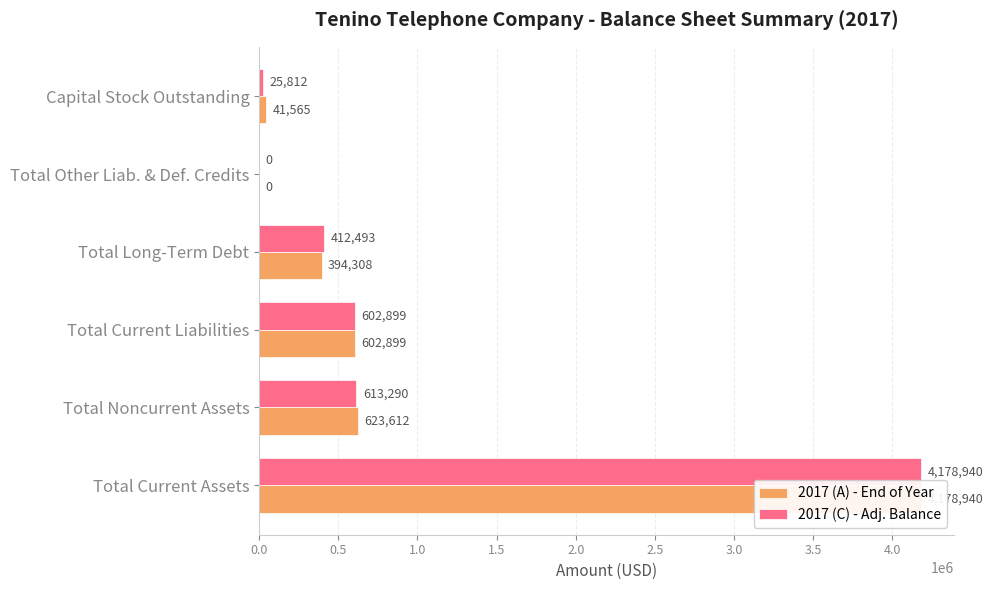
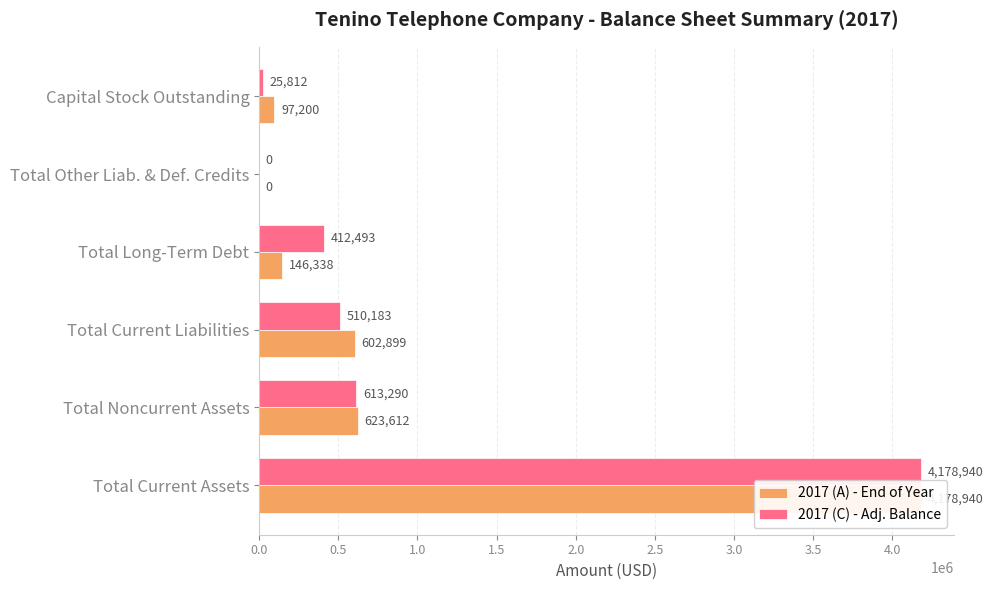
2017 (A) - End of Year, Capital Stock Outstanding: 41,565 -> 97,200
2017 (A) - End of Year, Total Long-Term Debt: 394,308 -> 146,338
2017 (C) - Adj. Balance, Total Current Liabilities: 602,899 -> 510,183
